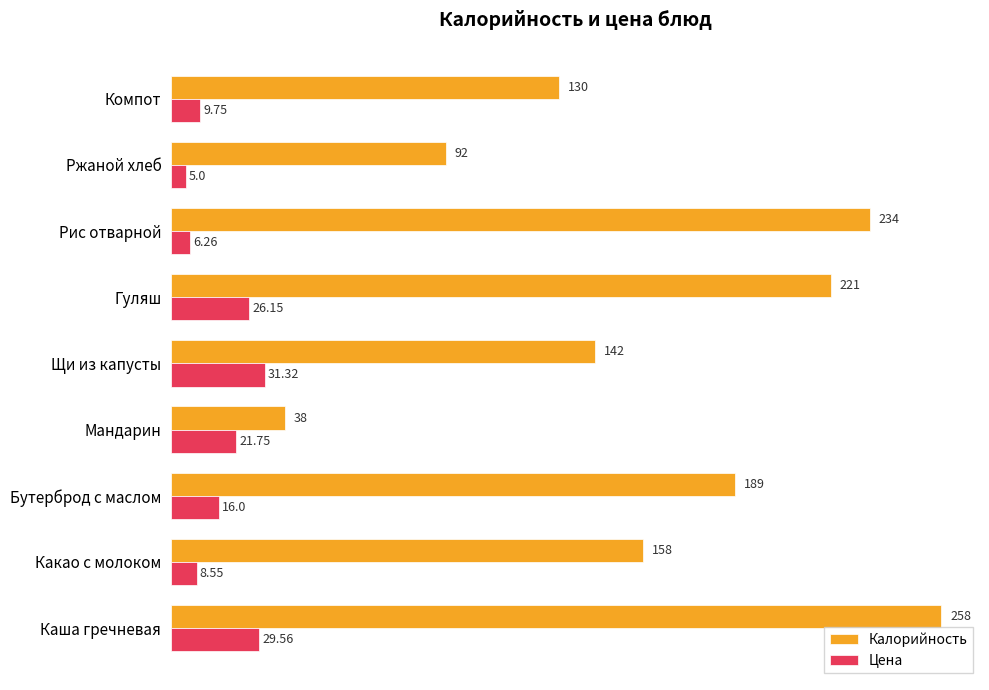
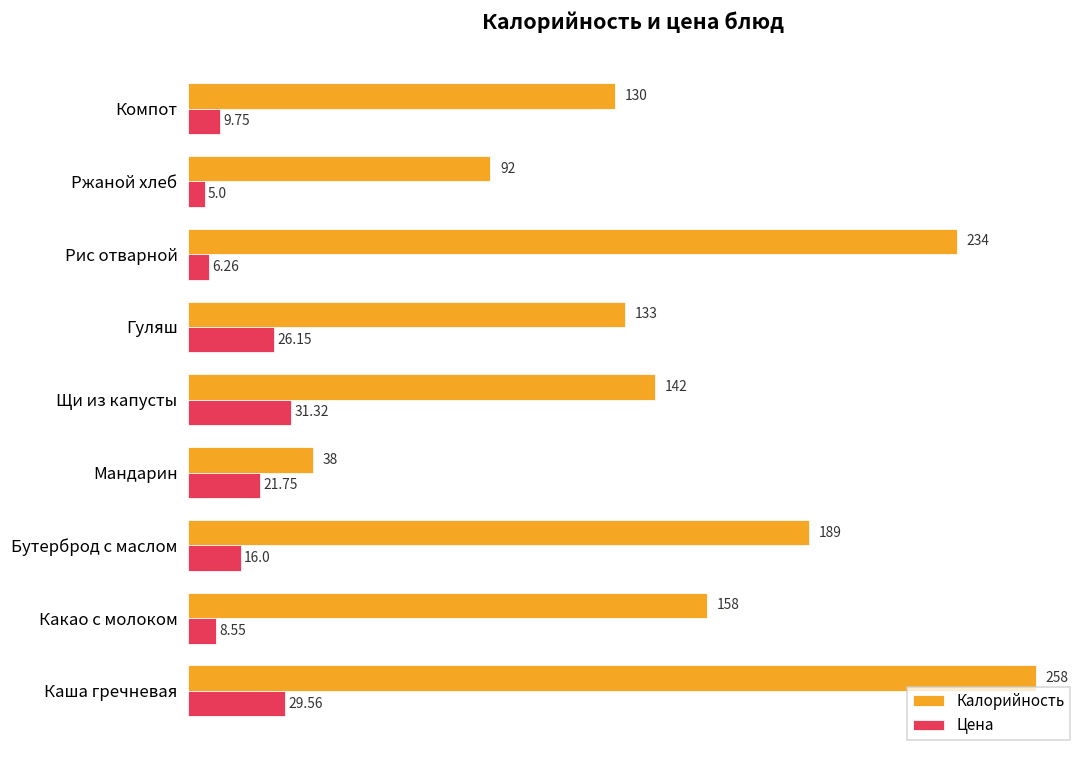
Калорийность, Гуляш: 221 -> 133
